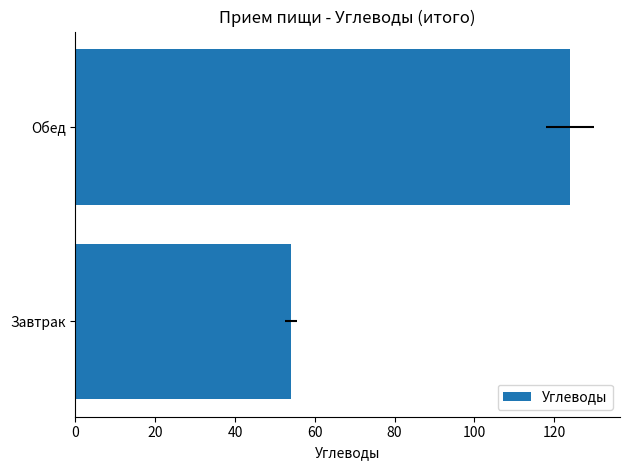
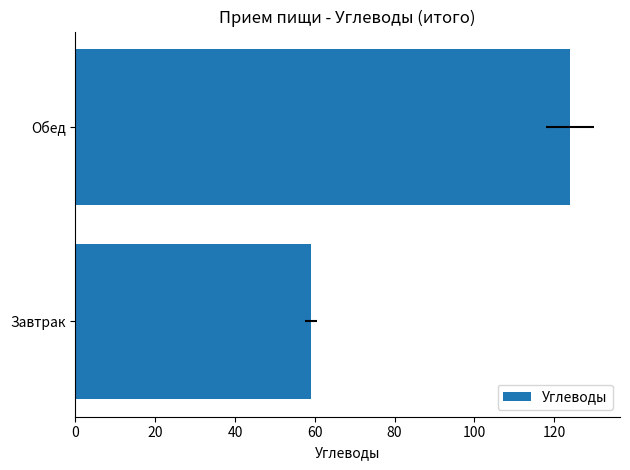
Завтрак: 54 -> 59
